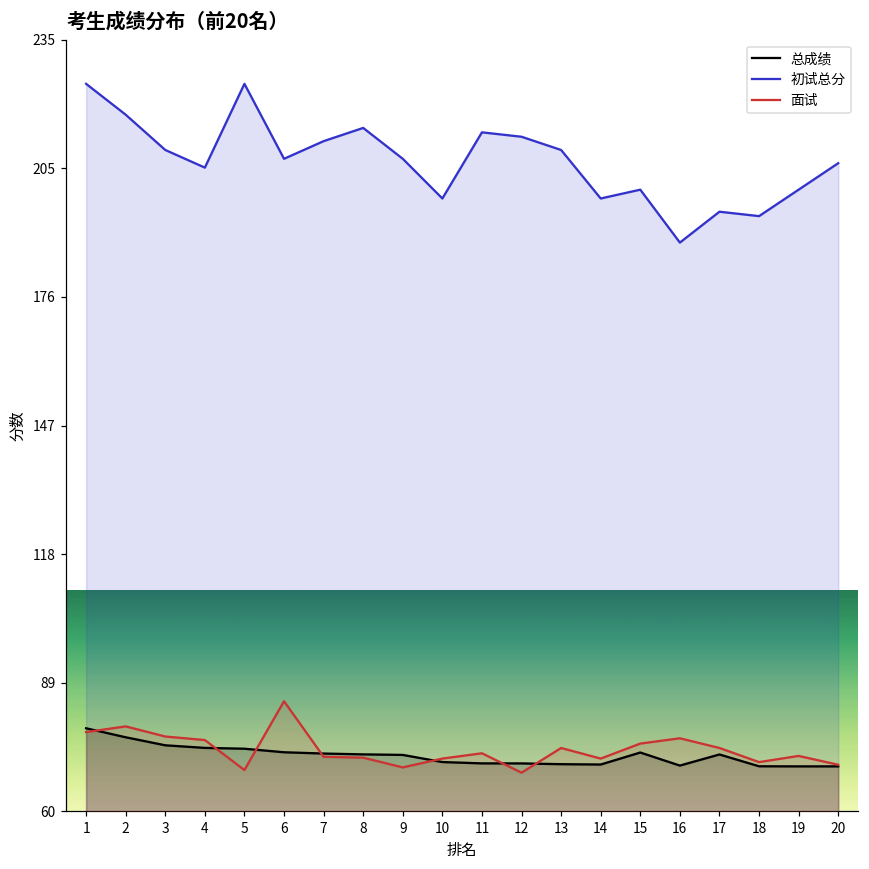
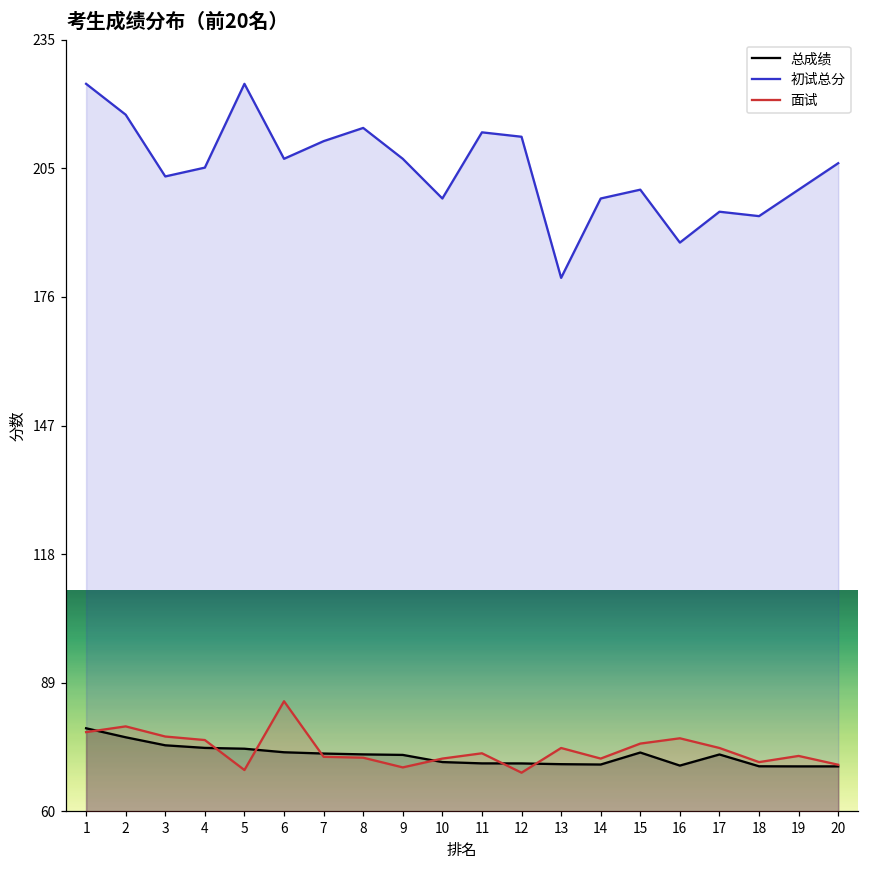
初试总分, 3: 210 -> 204
初试总分, 13: 210 -> 181
